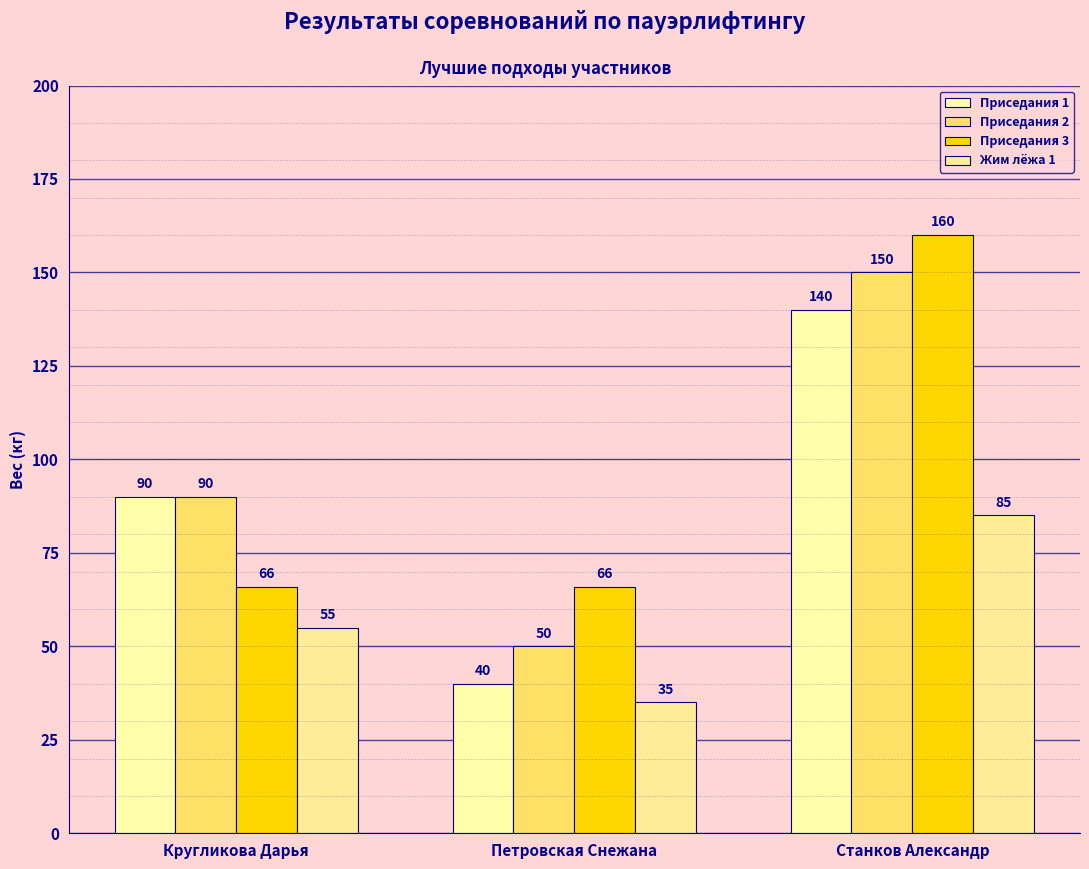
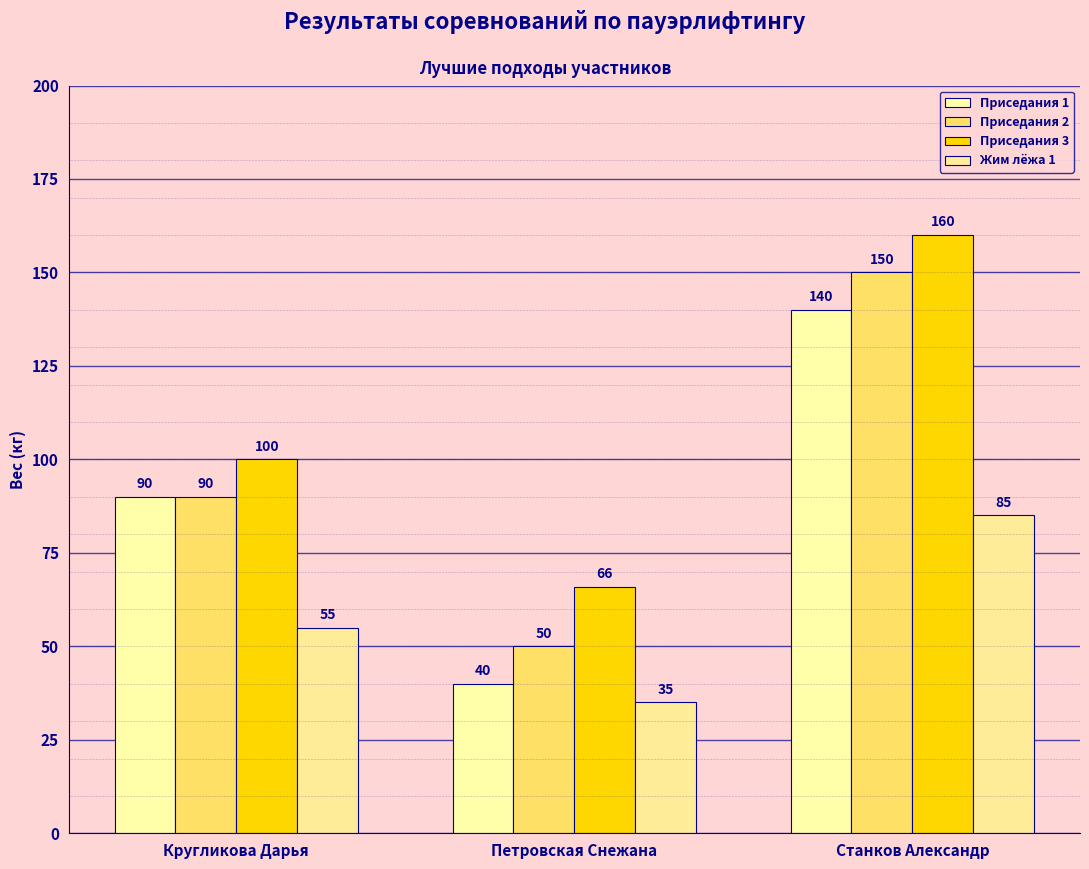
Приседания 3, Кругликова Дарья: 66 -> 100
